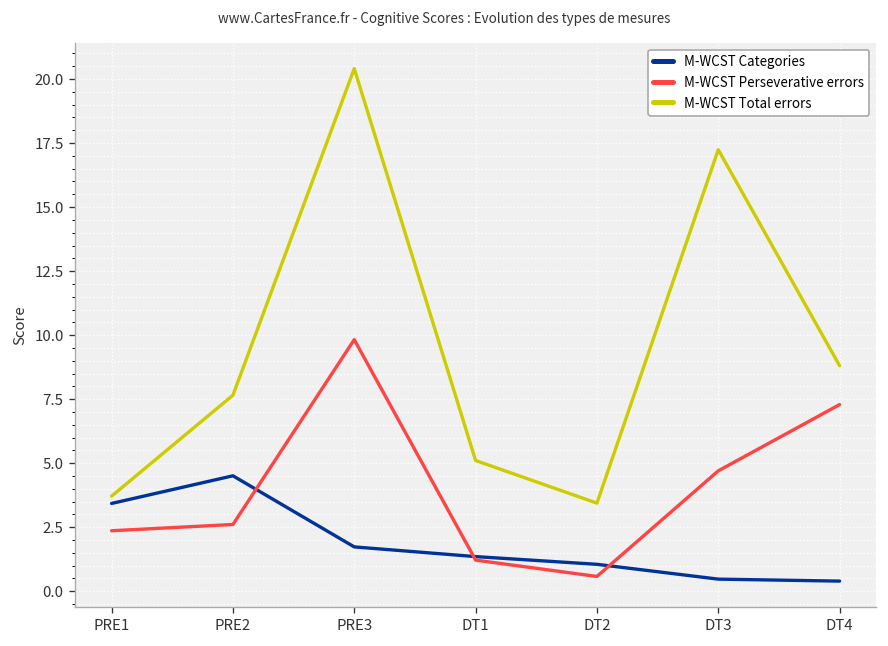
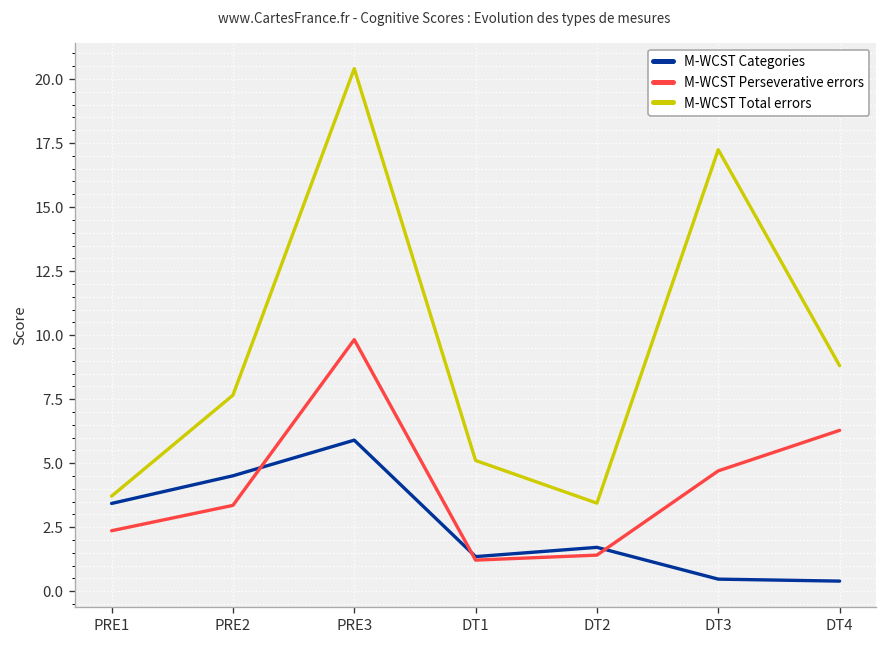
M-WCST Perseverative errors, PRE2: 2.6 -> 3.4
M-WCST Categories, PRE3: 1.7 -> 5.9
M-WCST Categories, DT2: 1.0 -> 1.7
M-WCST Perseverative errors, DT2: 0.6 -> 1.4
M-WCST Perseverative errors, DT4: 7.3 -> 6.3
